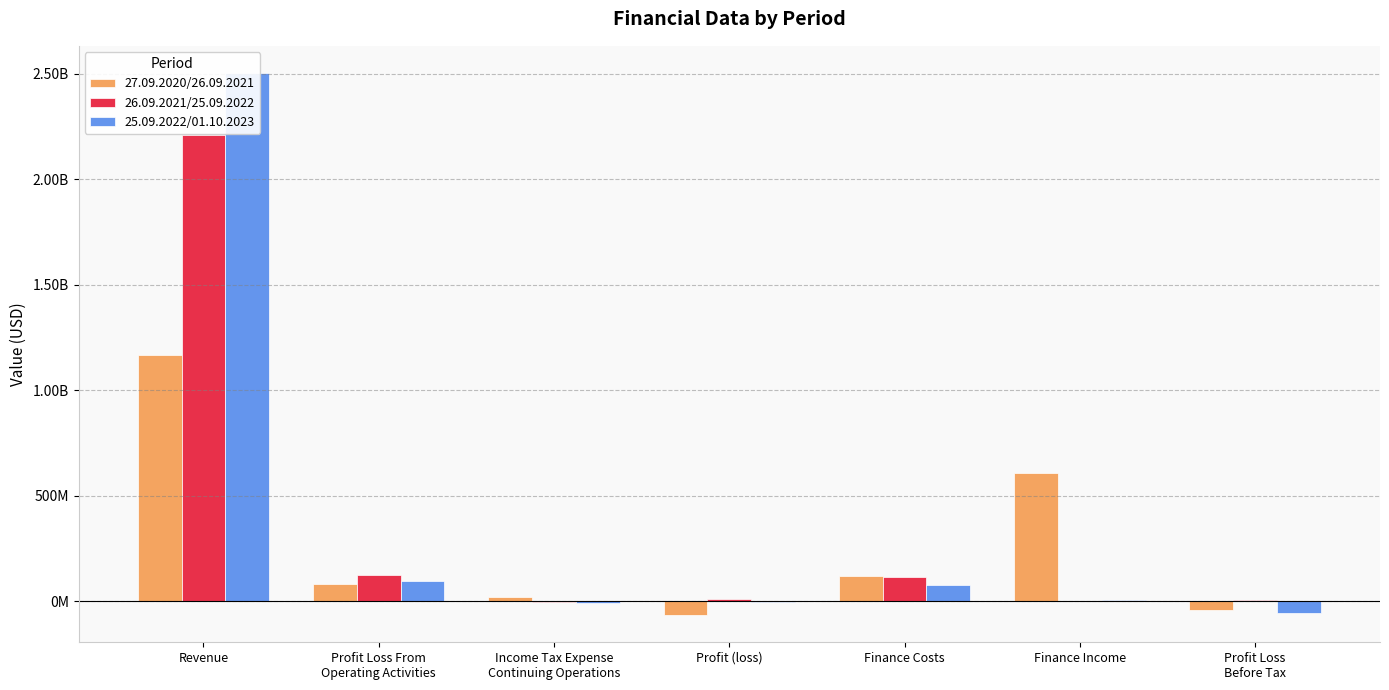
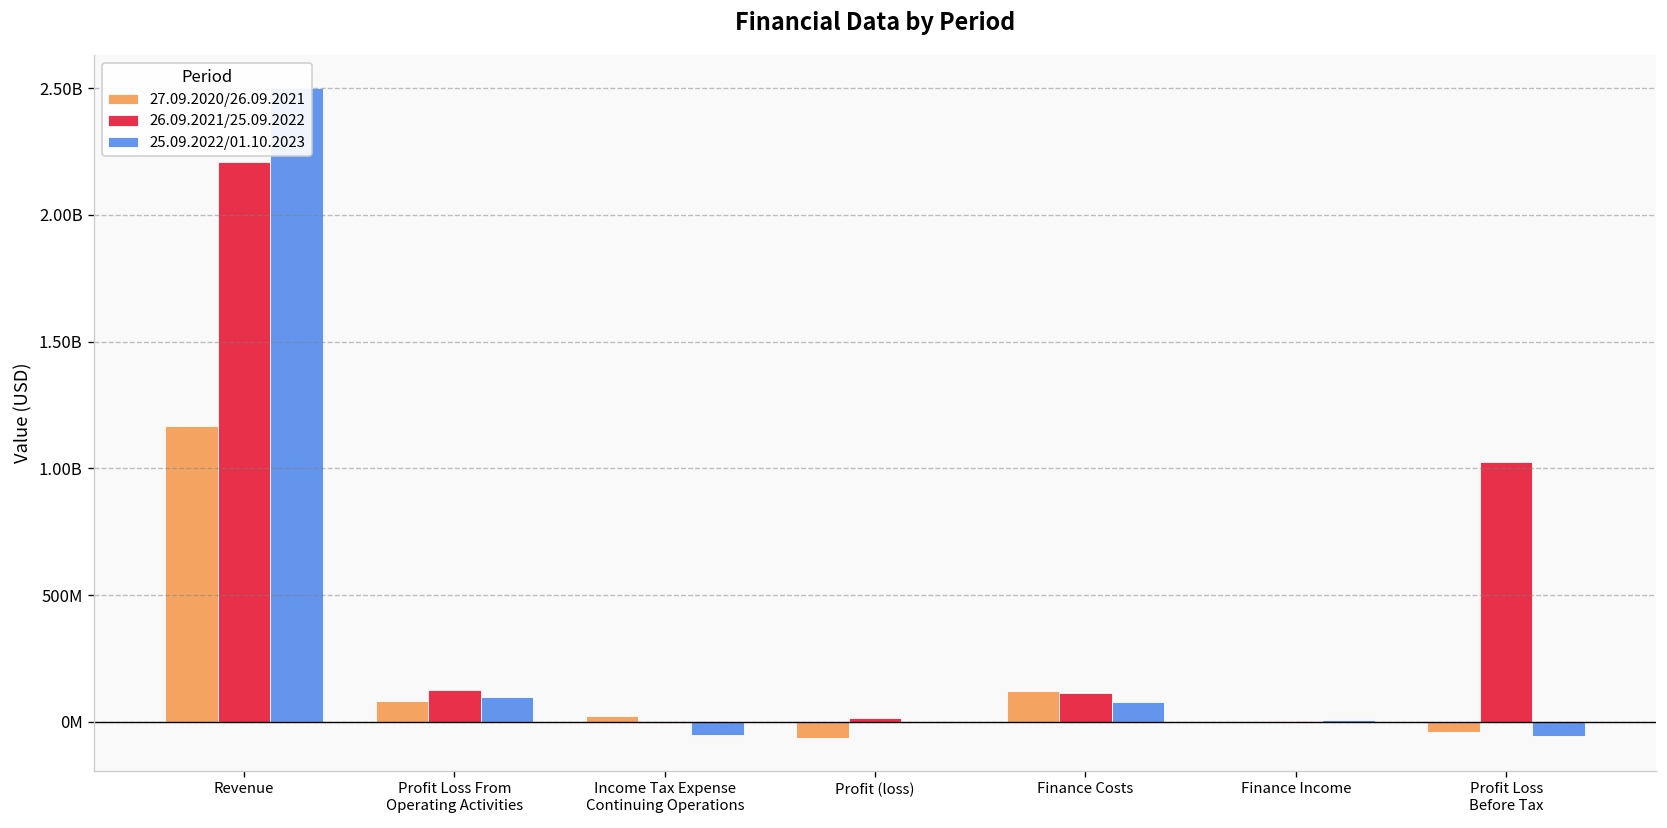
25.09.2022/01.10.2023, Income Tax Expense Continuing Operations: -10000000 -> -50000000
27.09.2020/26.09.2021, Finance Income: 610000000 -> 0
26.09.2021/25.09.2022, Profit Loss Before Tax: 10000000 -> 1020000000
